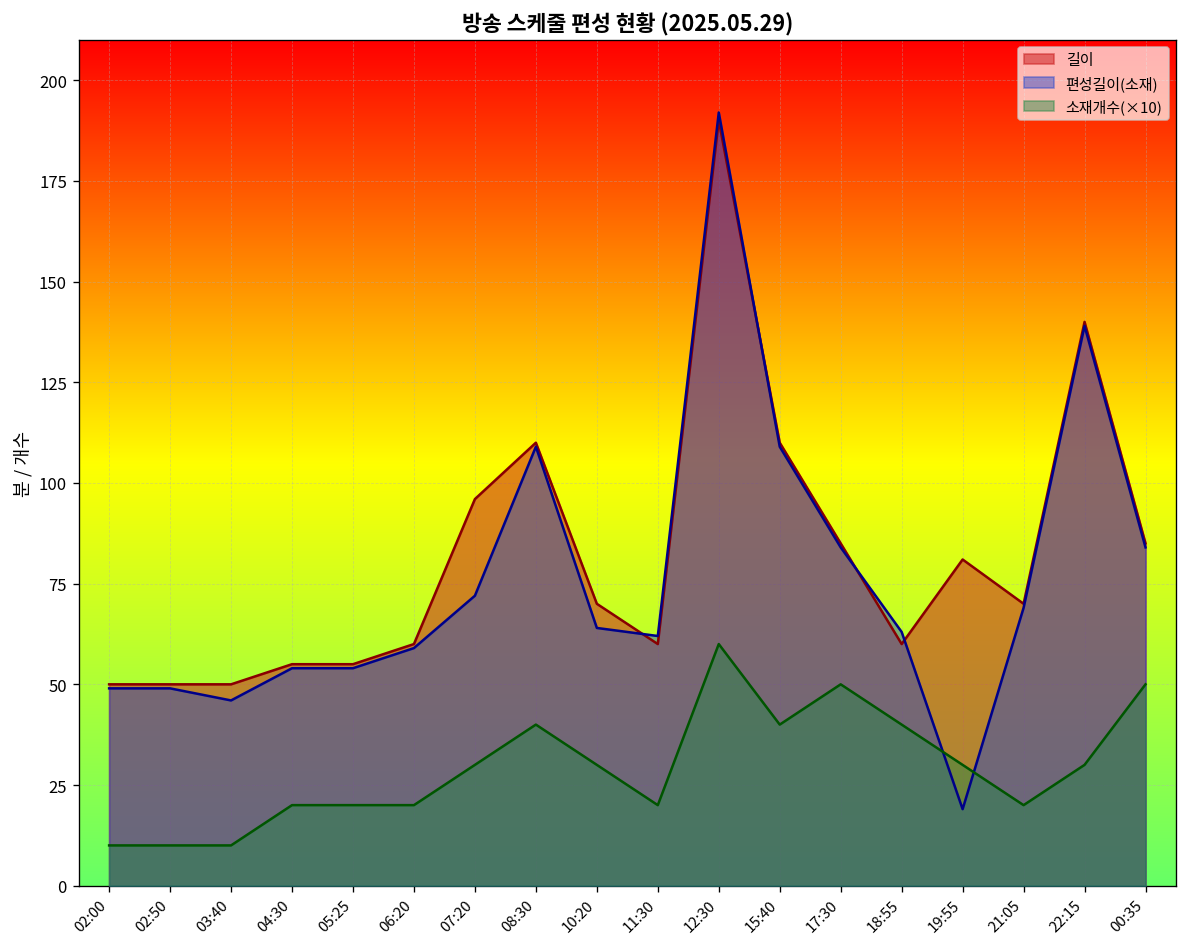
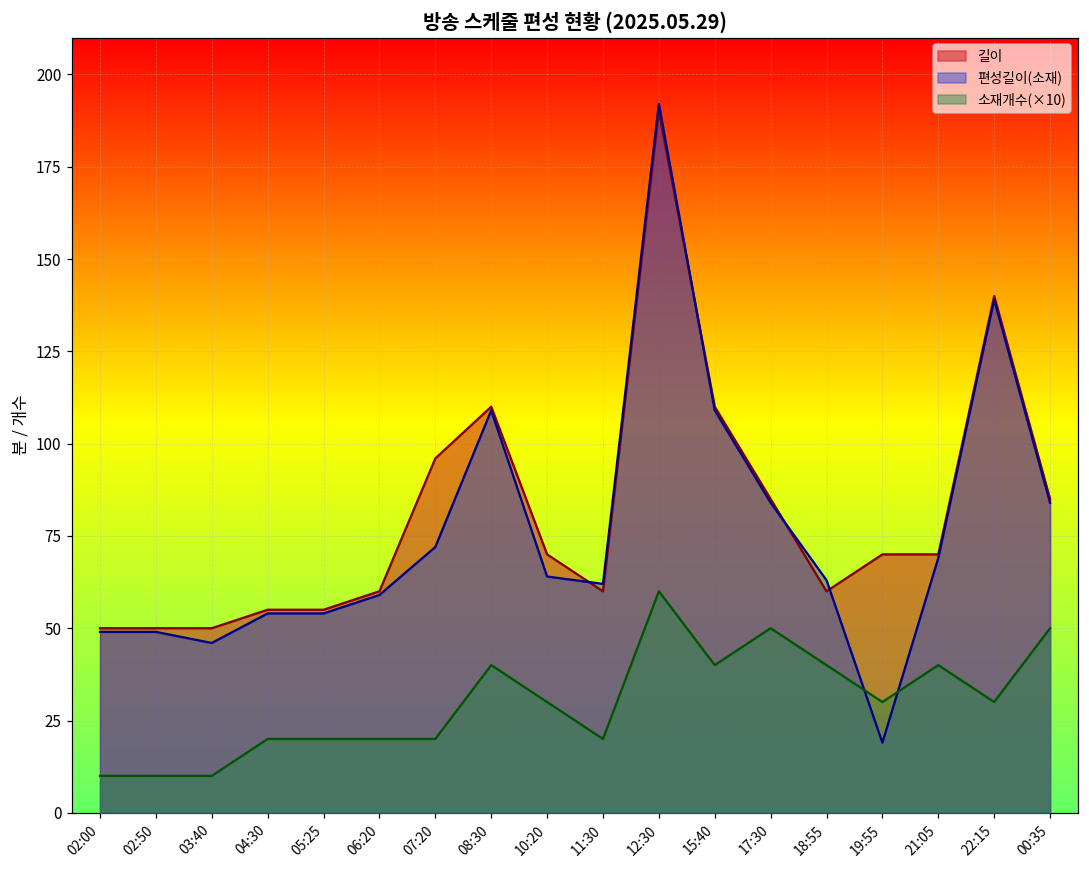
소재개수(×10), 07:20: 30 -> 20
길이, 19:55: 81 -> 70
소재개수(×10), 21:05: 20 -> 40
